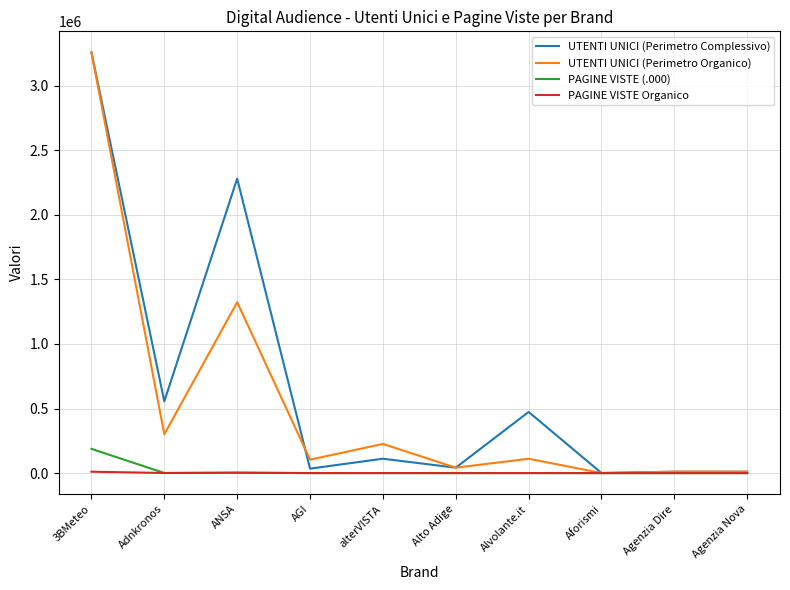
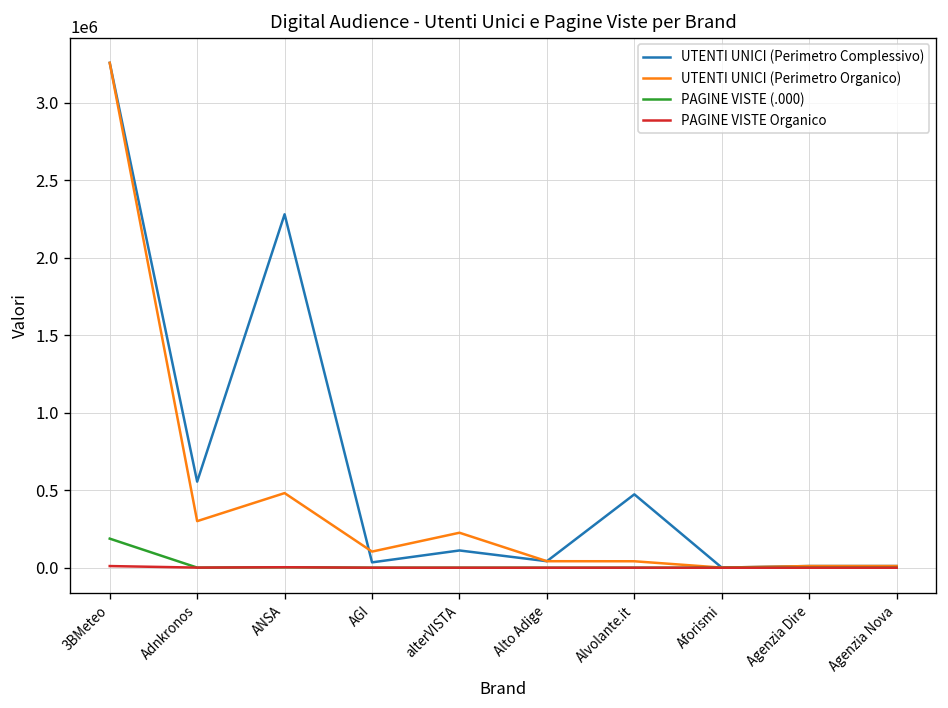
UTENTI UNICI (Perimetro Organico), ANSA: 1320000 -> 480000
UTENTI UNICI (Perimetro Organico), Alvolante.it: 110000 -> 40000
